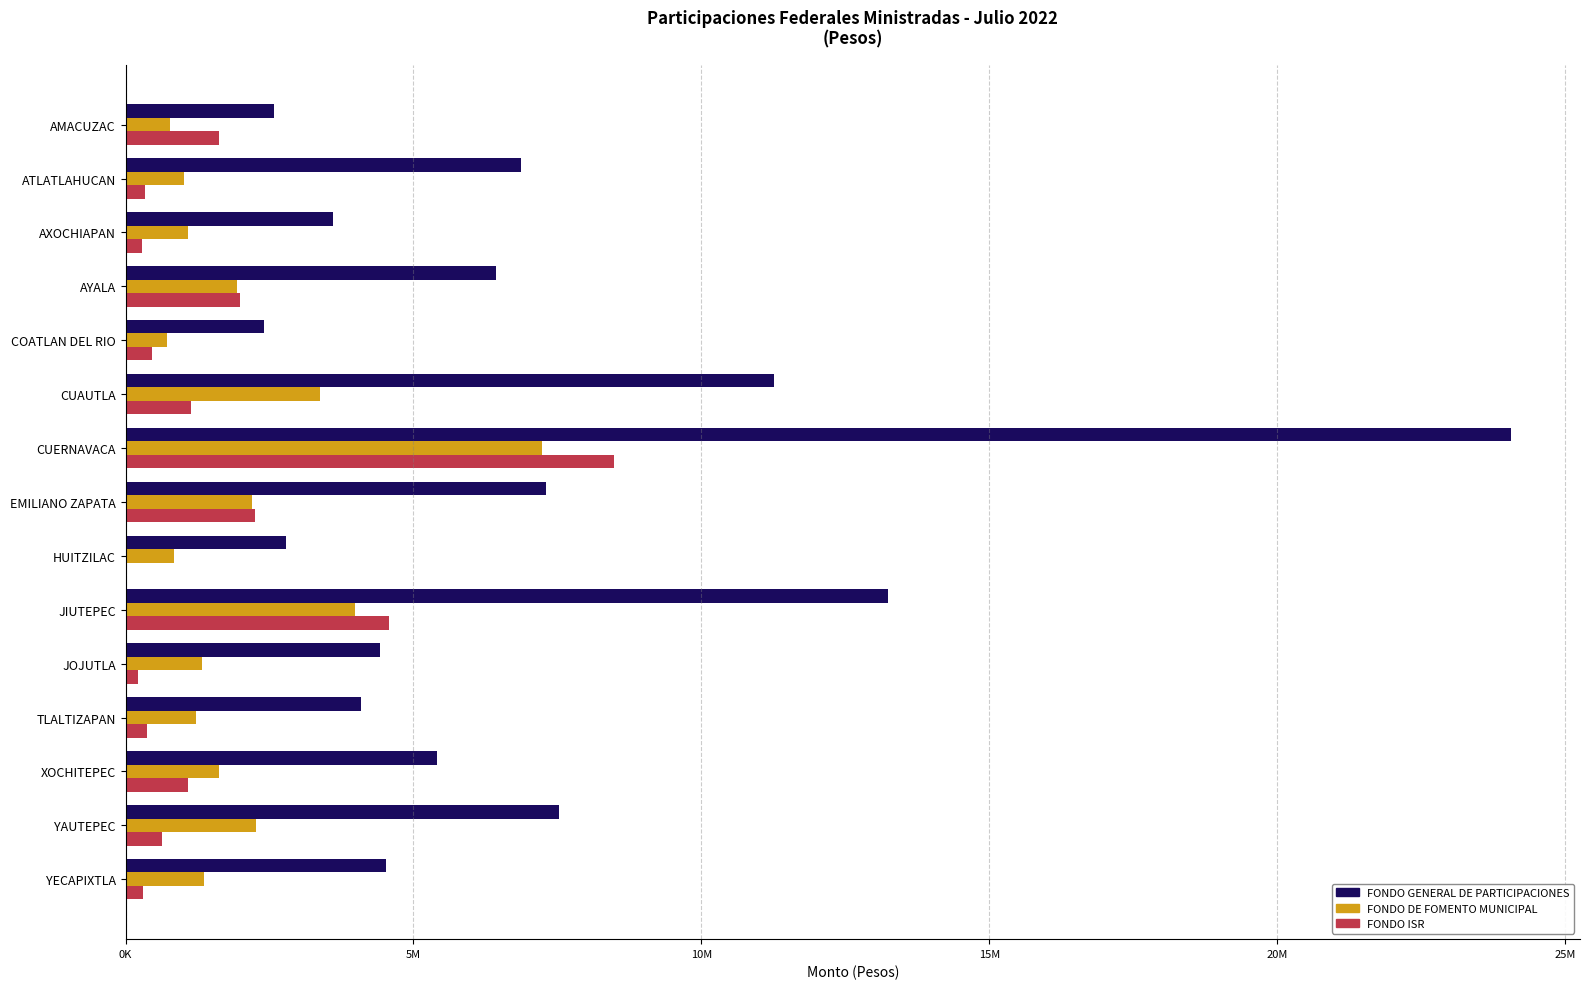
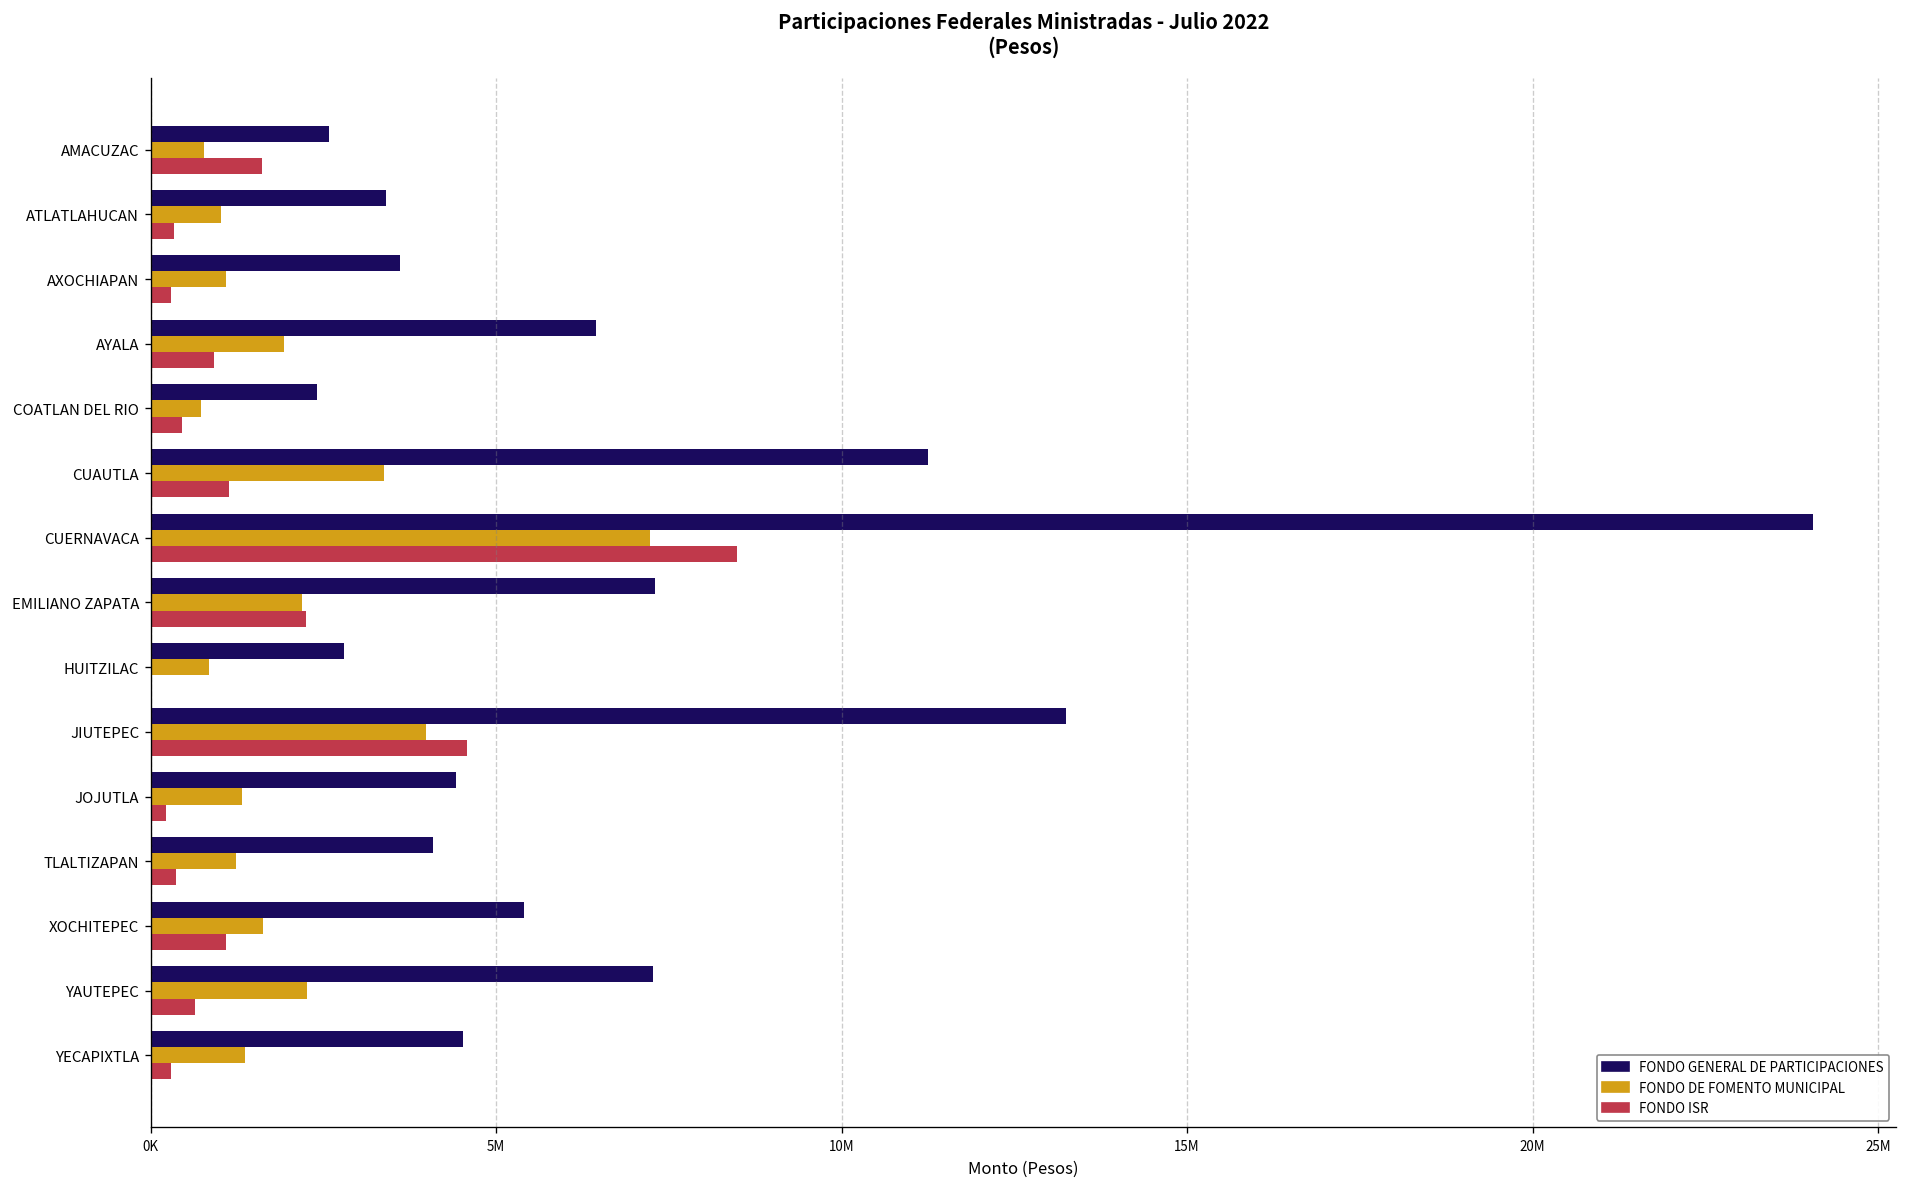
FONDO GENERAL DE PARTICIPACIONES, ATLATLAHUCAN: 6900000 -> 3400000
FONDO ISR, AYALA: 2000000 -> 900000
FONDO GENERAL DE PARTICIPACIONES, YAUTEPEC: 7500000 -> 7300000
